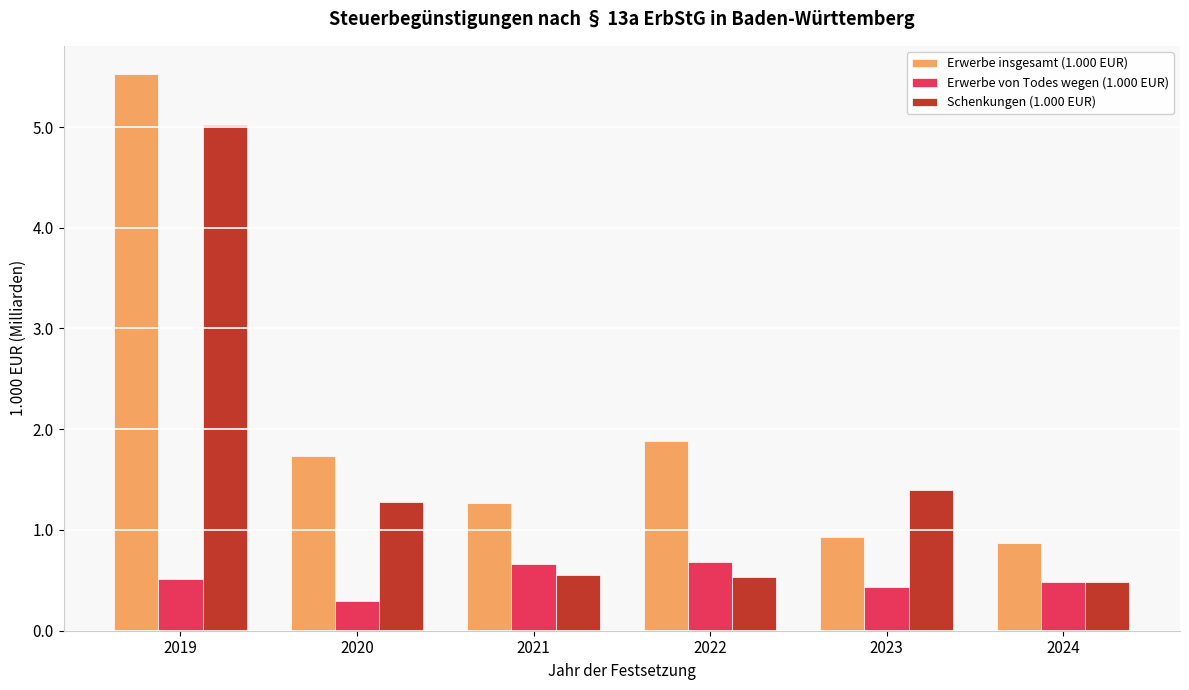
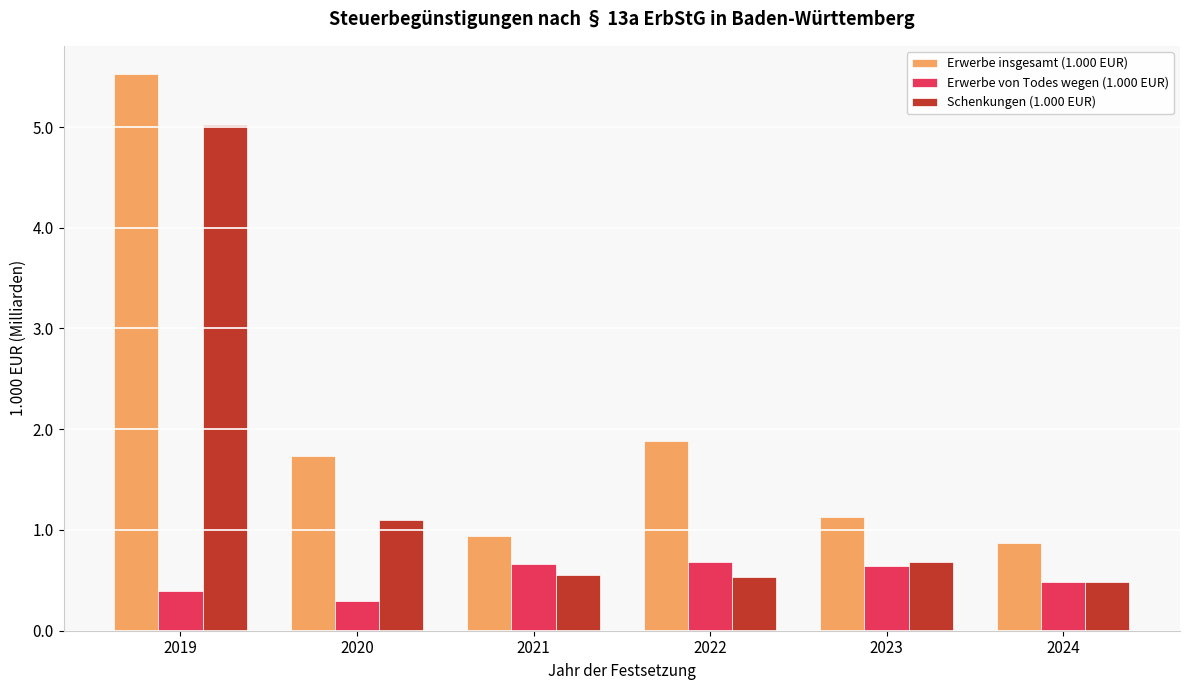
Erwerbe von Todes wegen (1.000 EUR), 2019: 0.51 -> 0.39
Schenkungen (1.000 EUR), 2020: 1.28 -> 1.10
Erwerbe insgesamt (1.000 EUR), 2021: 1.27 -> 0.94
Erwerbe insgesamt (1.000 EUR), 2023: 0.93 -> 1.13
Erwerbe von Todes wegen (1.000 EUR), 2023: 0.44 -> 0.65
Schenkungen (1.000 EUR), 2023: 1.40 -> 0.69
